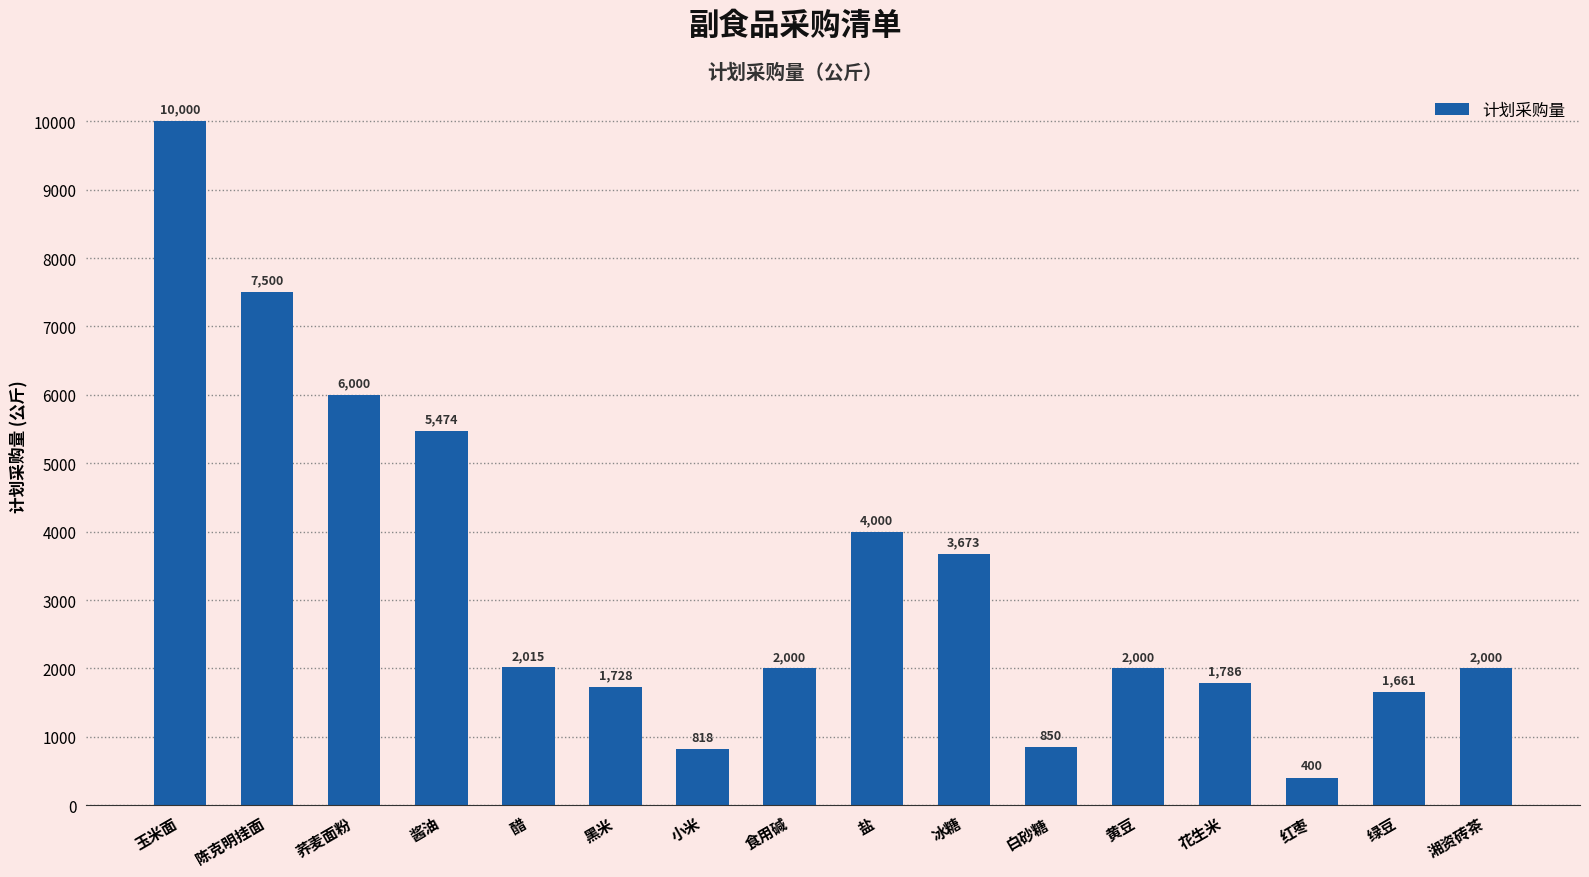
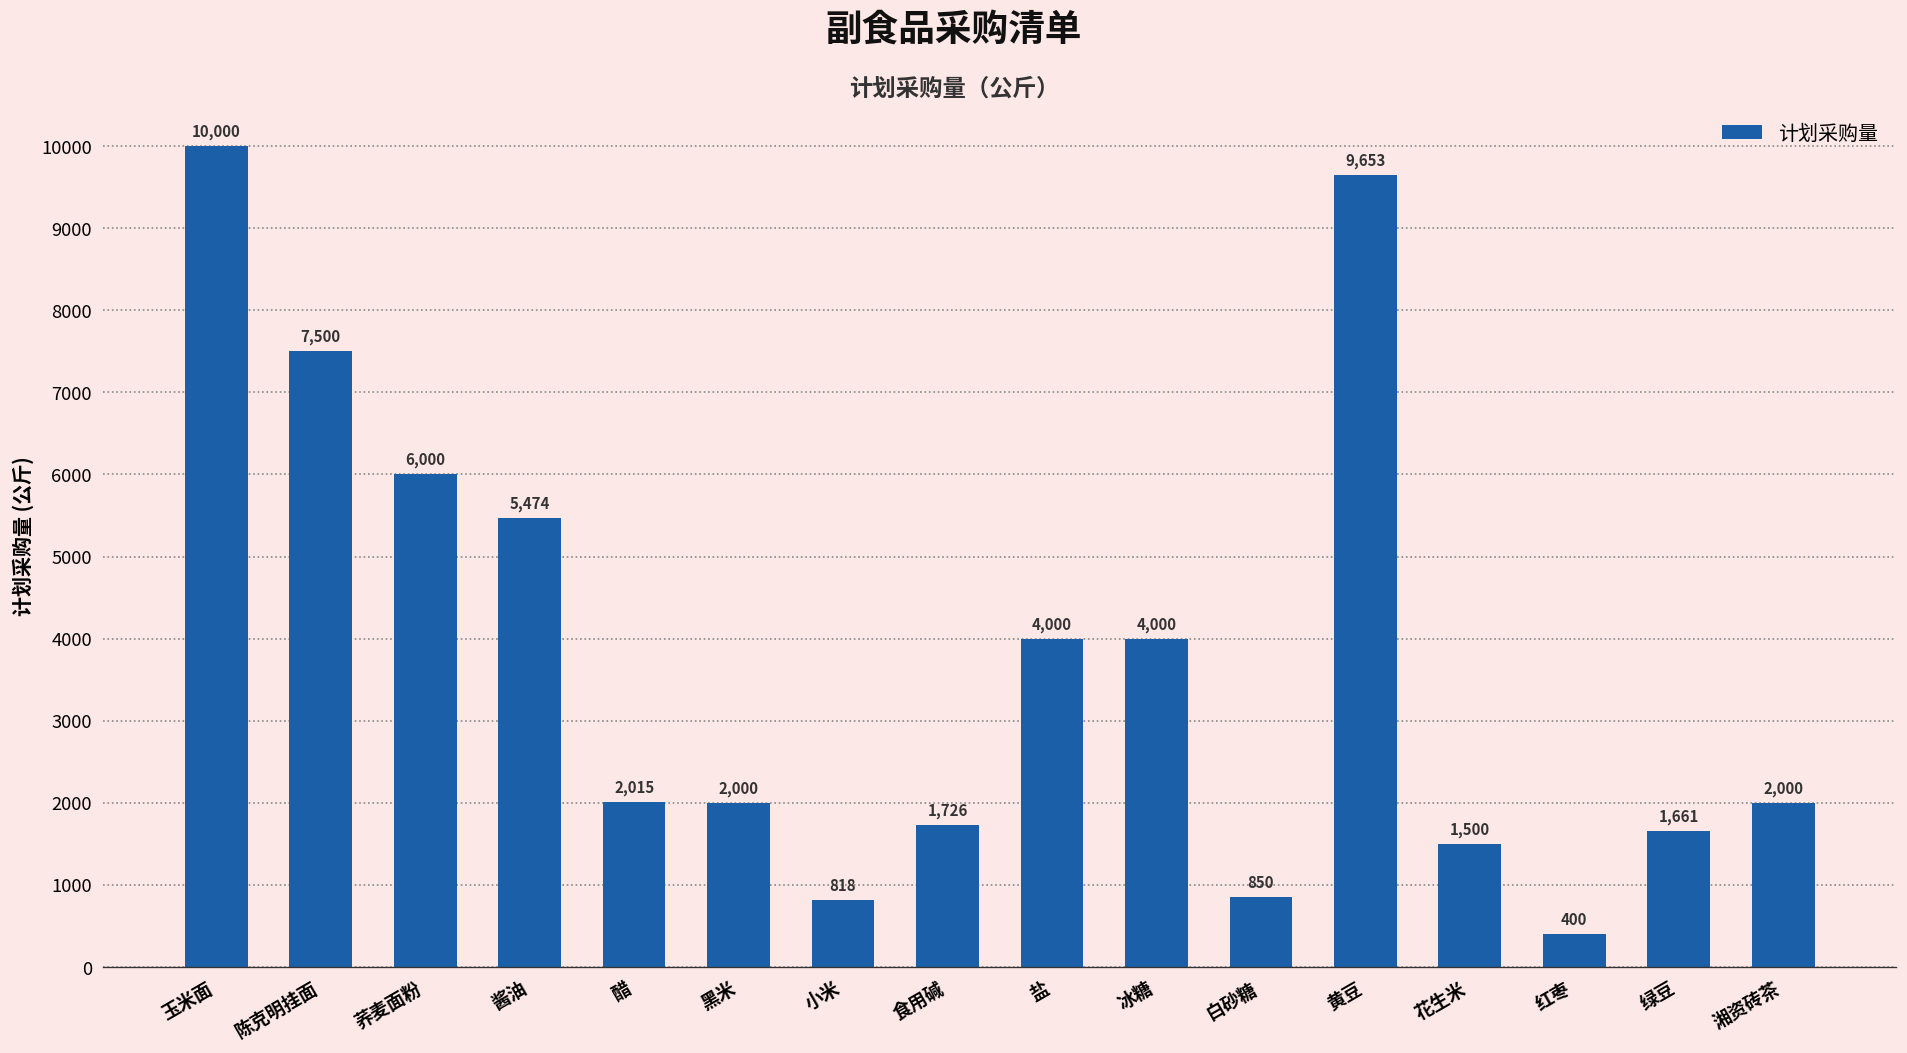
黑米: 1,728 -> 2,000
食用碱: 2,000 -> 1,726
冰糖: 3,673 -> 4,000
黄豆: 2,000 -> 9,653
花生米: 1,786 -> 1,500
